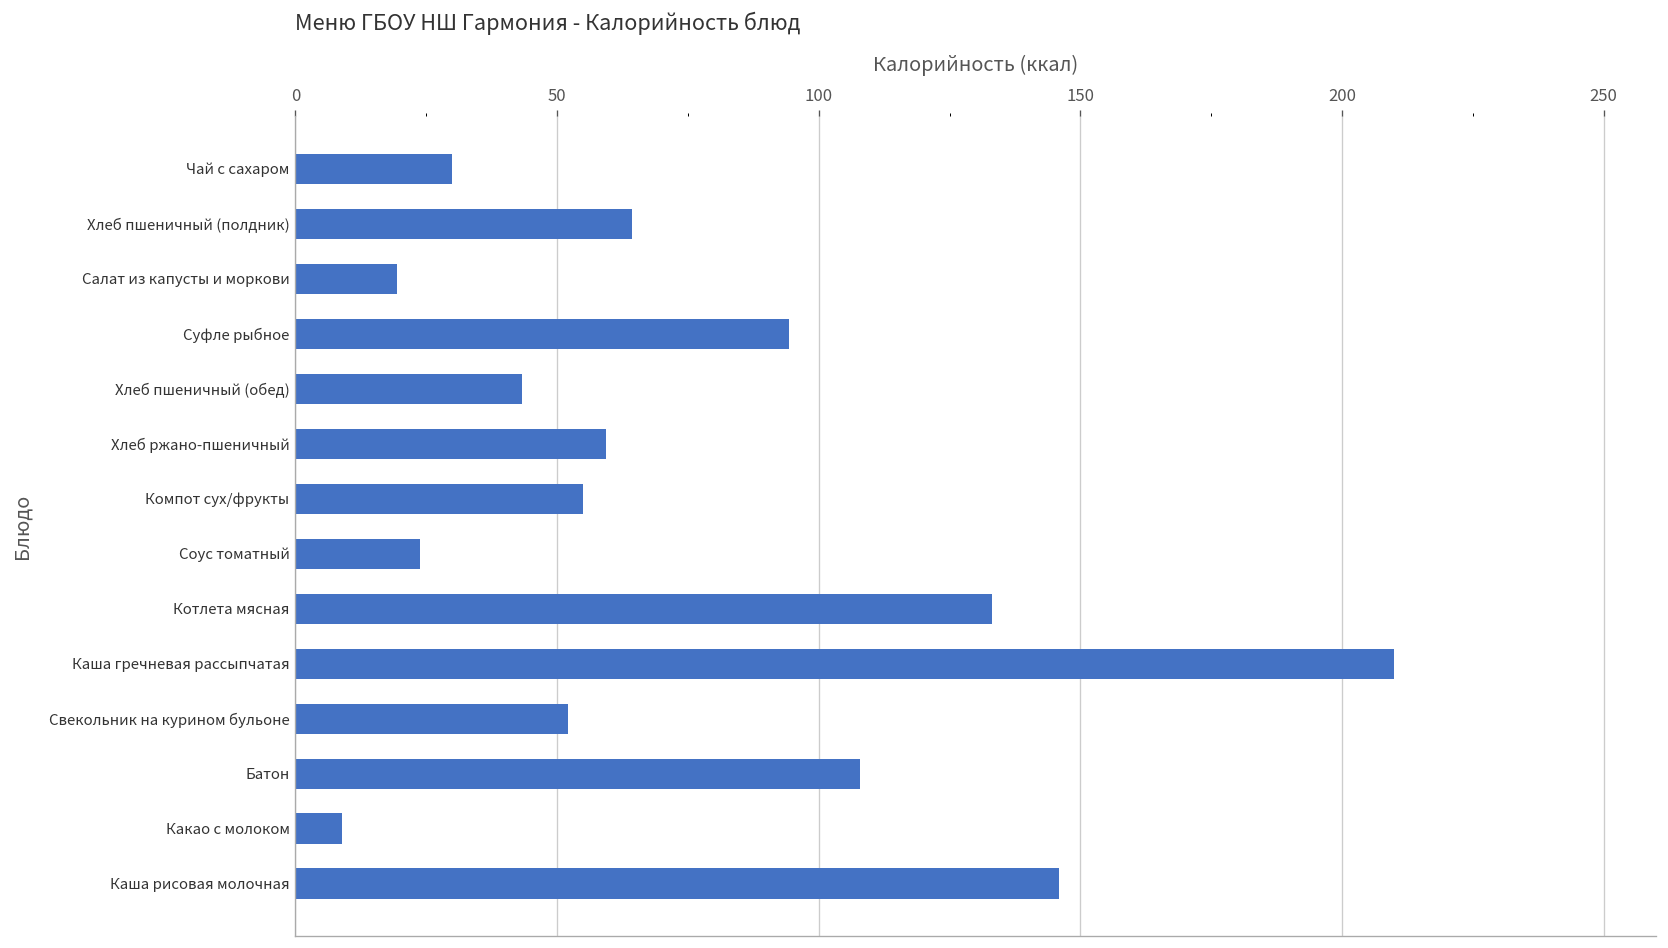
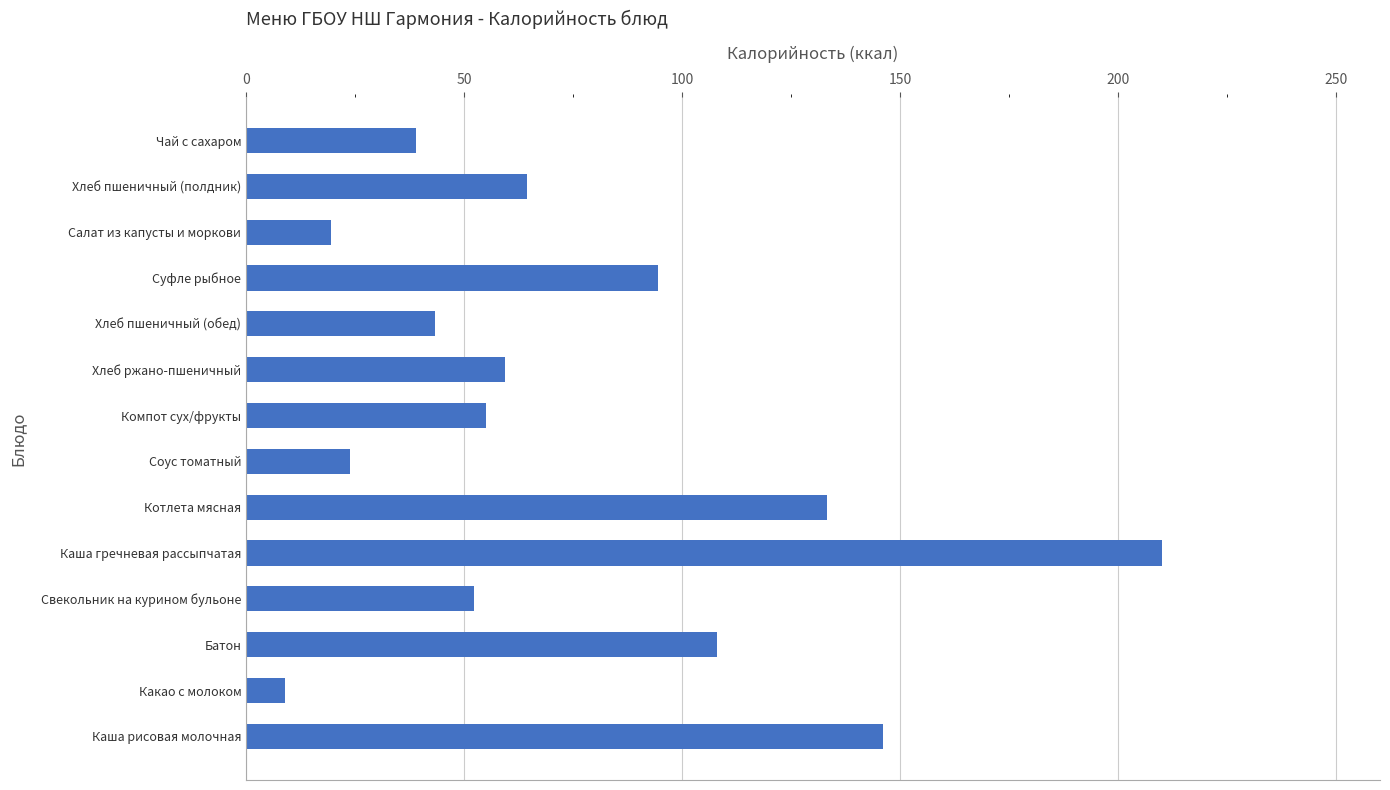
Чай с сахаром: 30 -> 39
